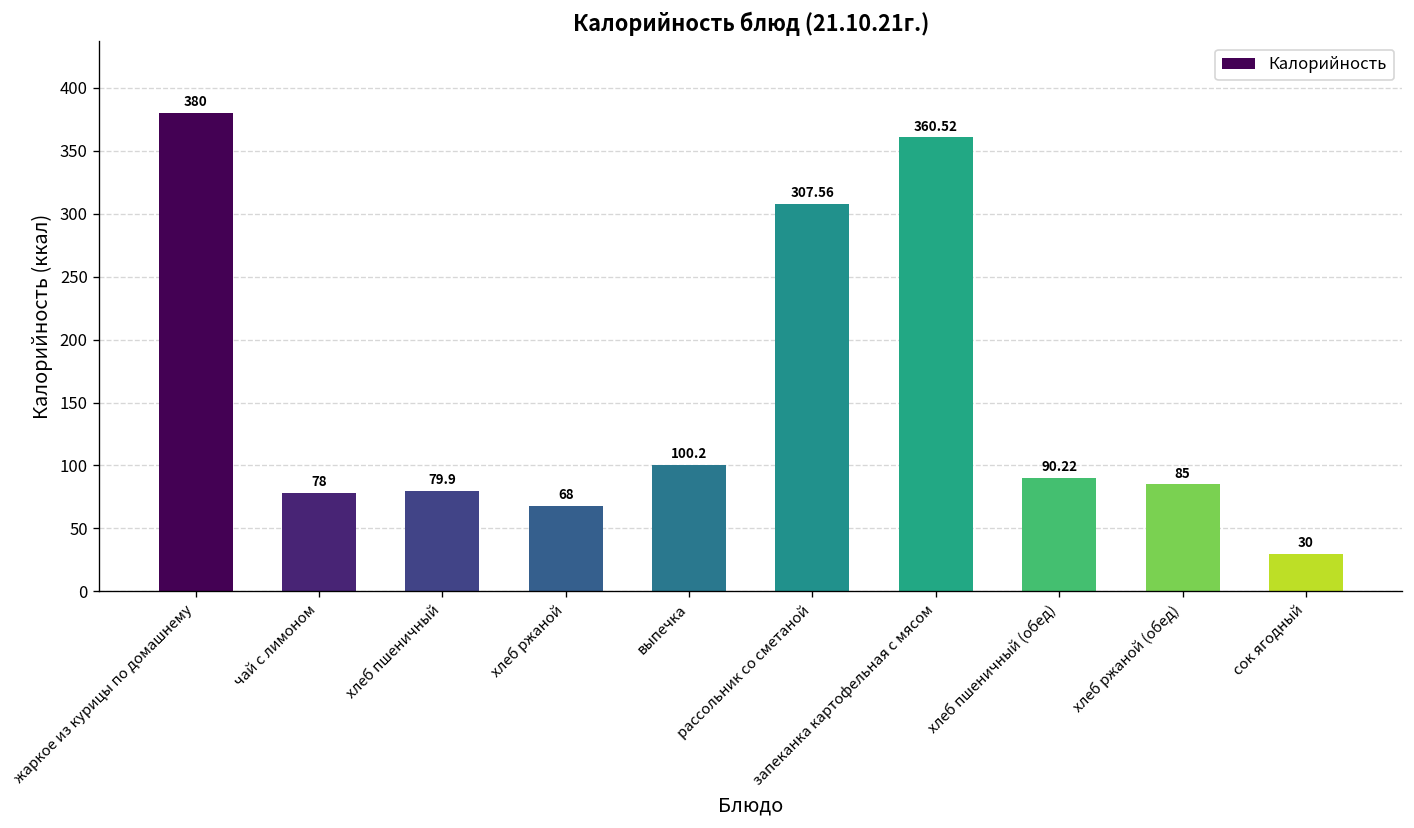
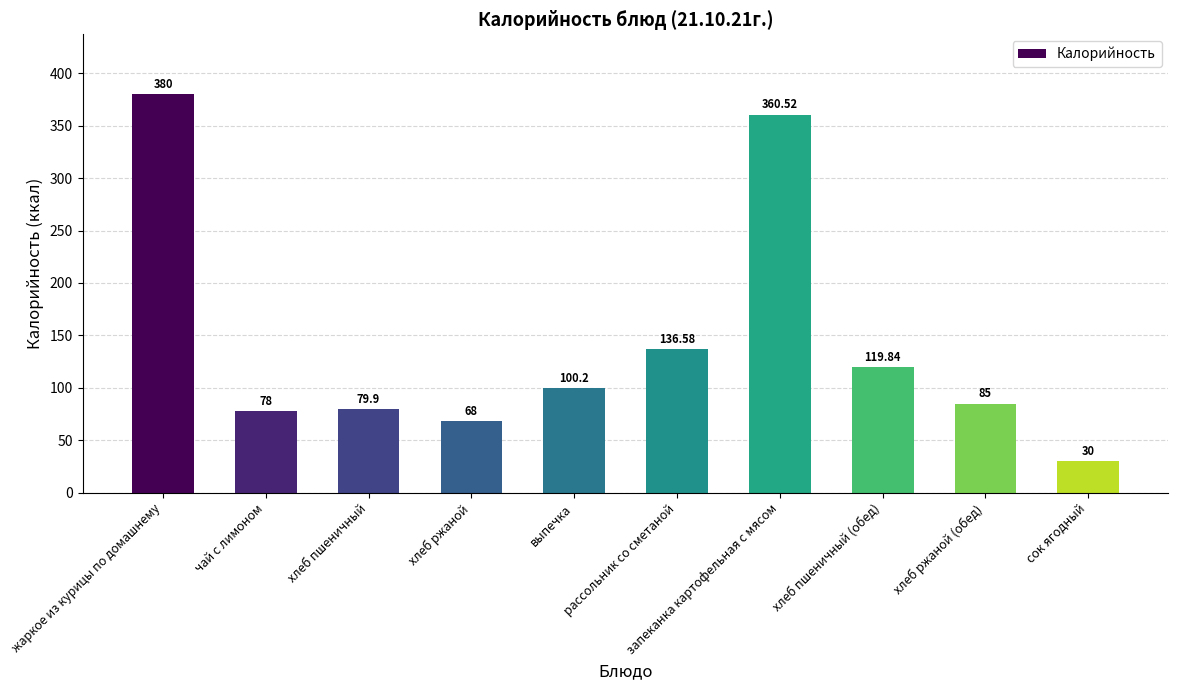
рассольник со сметаной: 307.56 -> 136.58
хлеб пшеничный (обед): 90.22 -> 119.84
